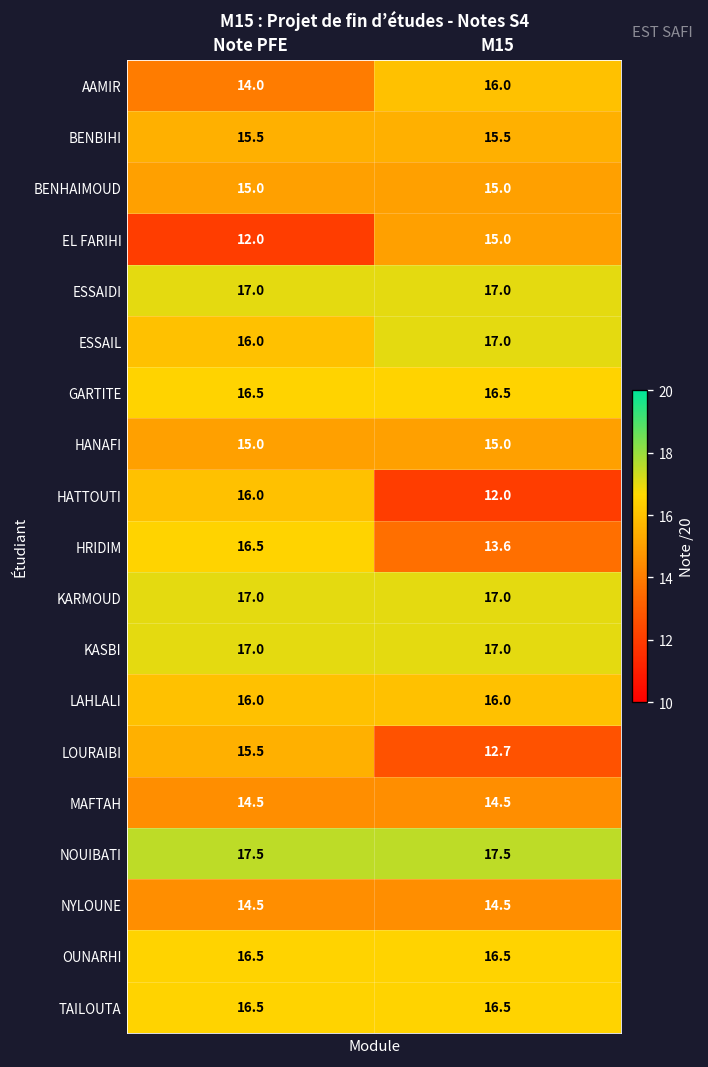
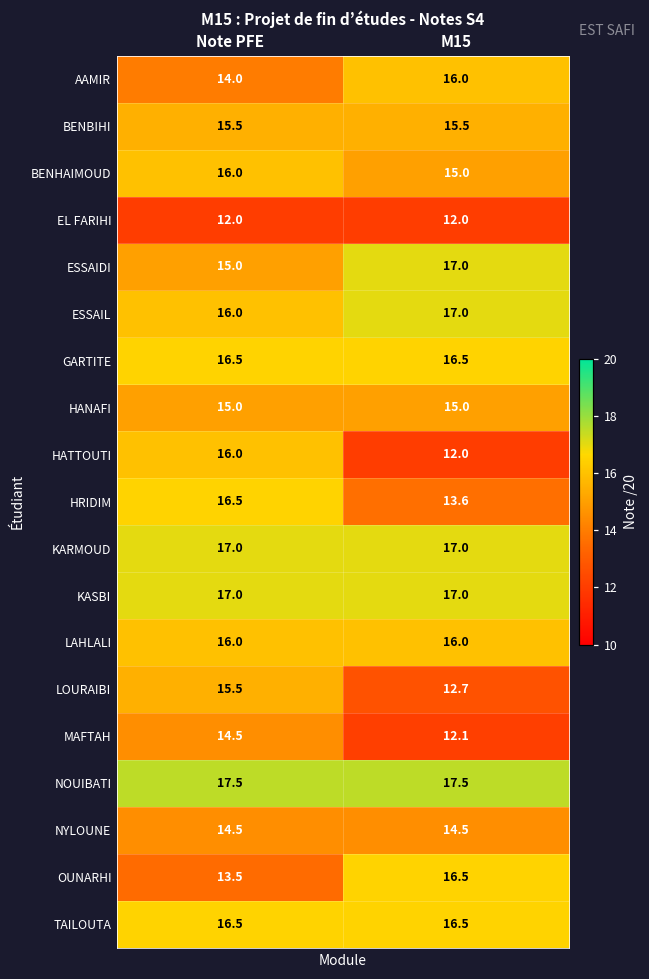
BENHAIMOUD, Note PFE: 15.0 -> 16.0
EL FARIHI, M15: 15.0 -> 12.0
ESSAIDI, Note PFE: 17.0 -> 15.0
MAFTAH, M15: 14.5 -> 12.1
OUNARHI, Note PFE: 16.5 -> 13.5
